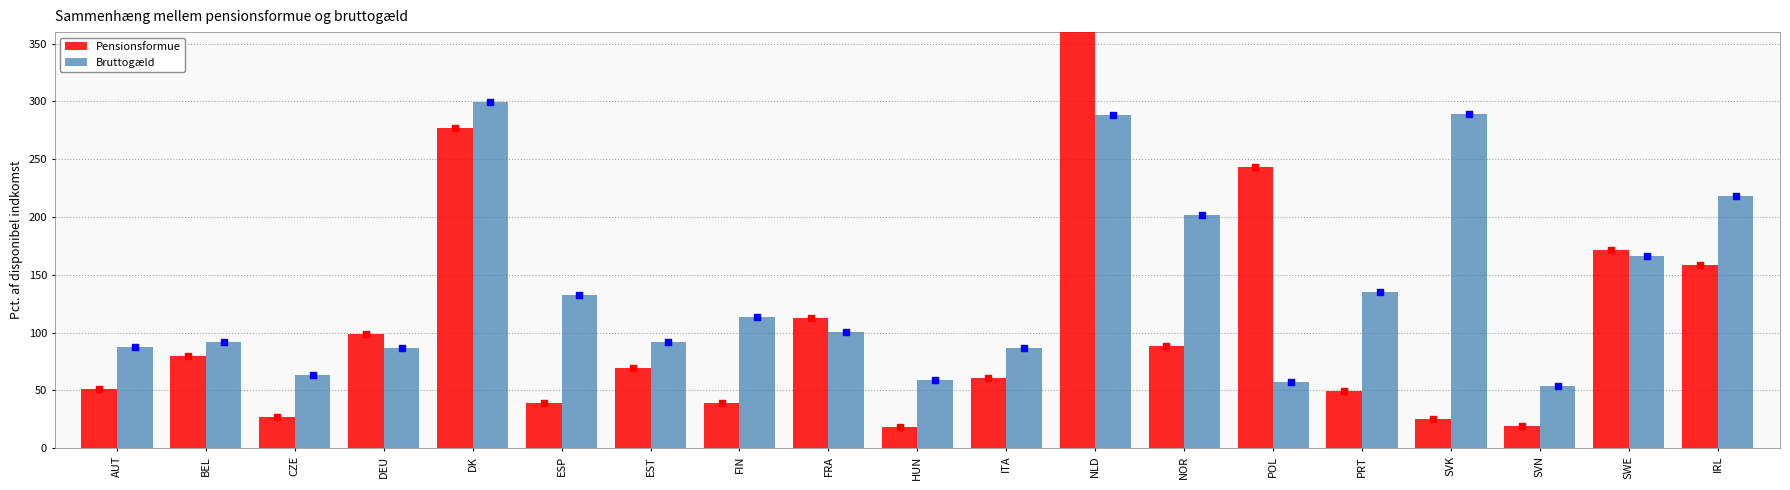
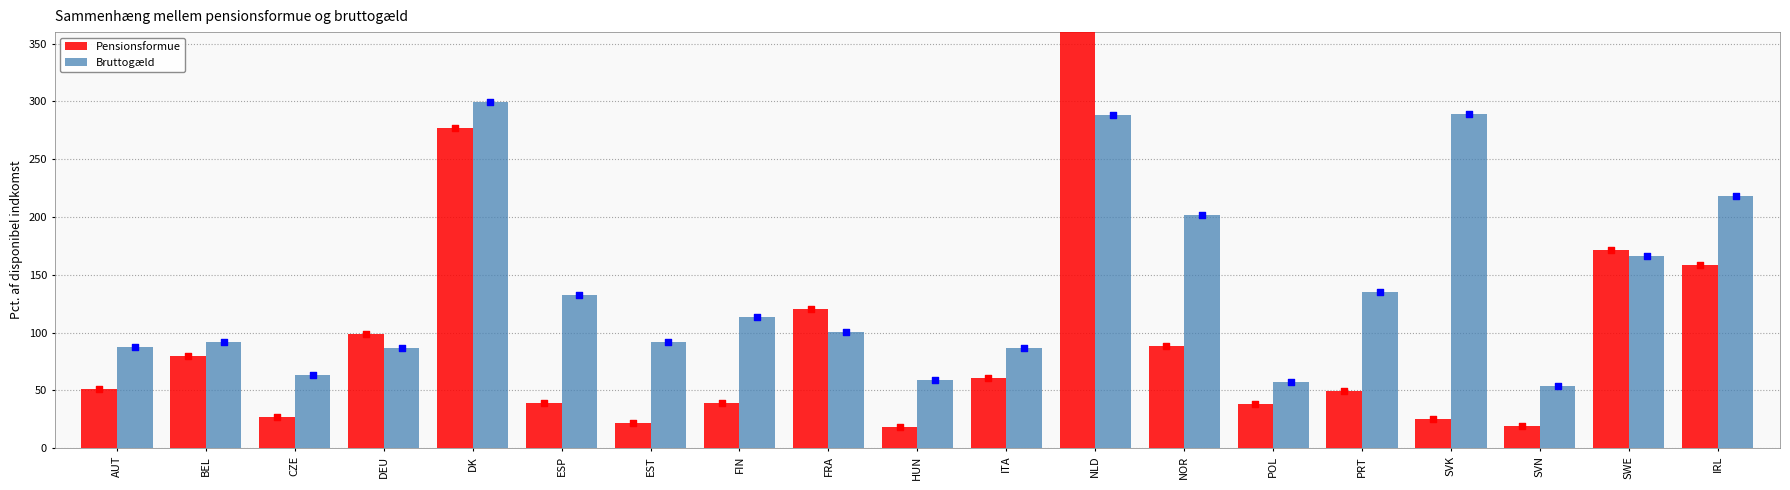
Pensionsformue, EST: 70 -> 22
Pensionsformue, FRA: 113 -> 120
Pensionsformue, POL: 243 -> 38
